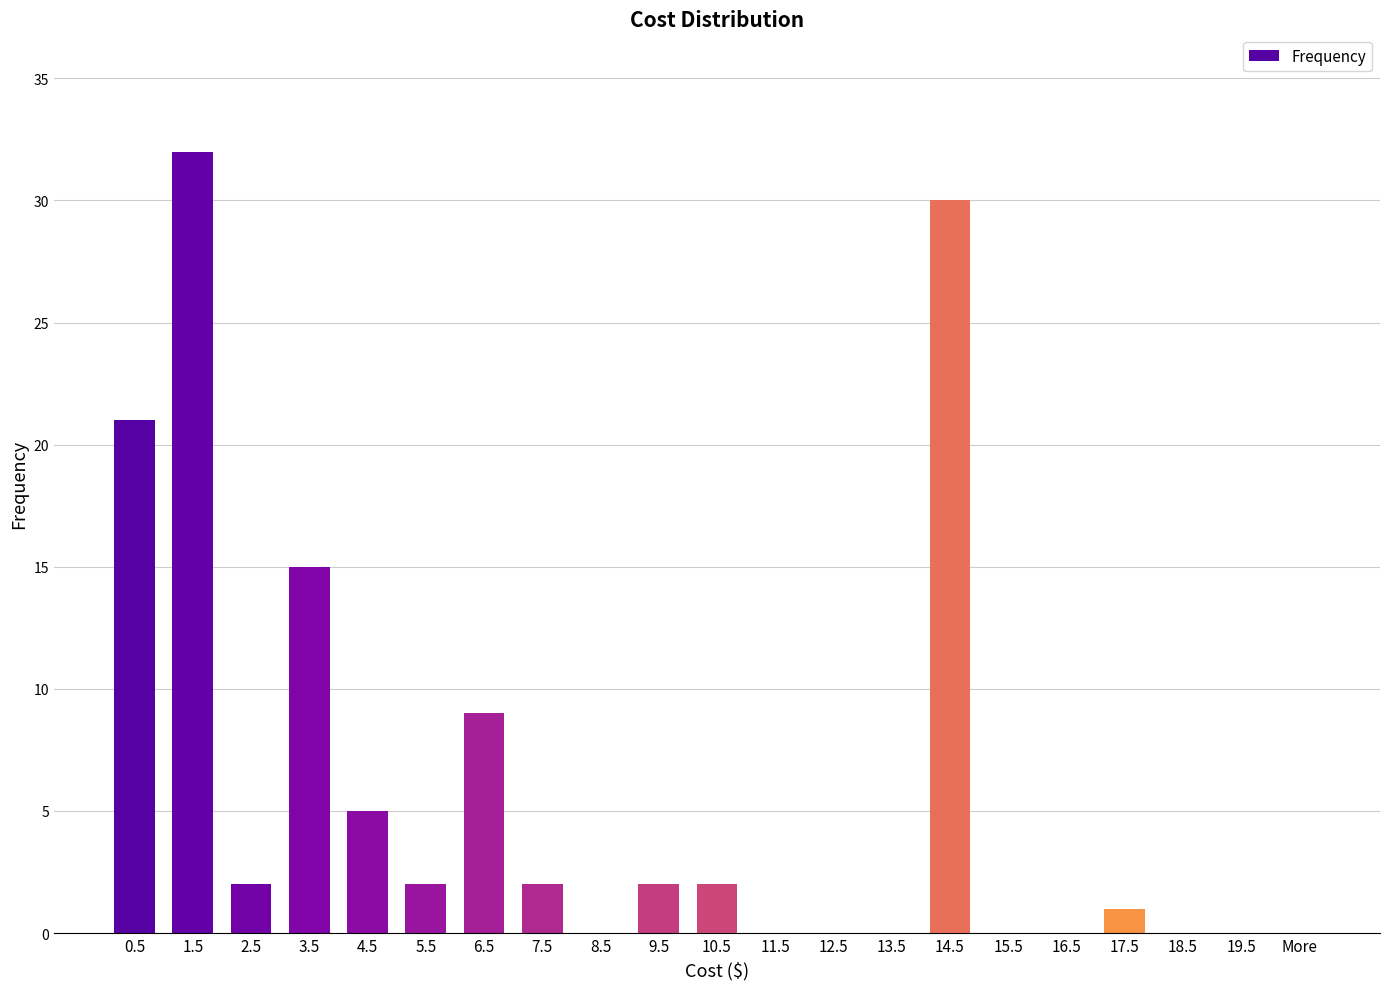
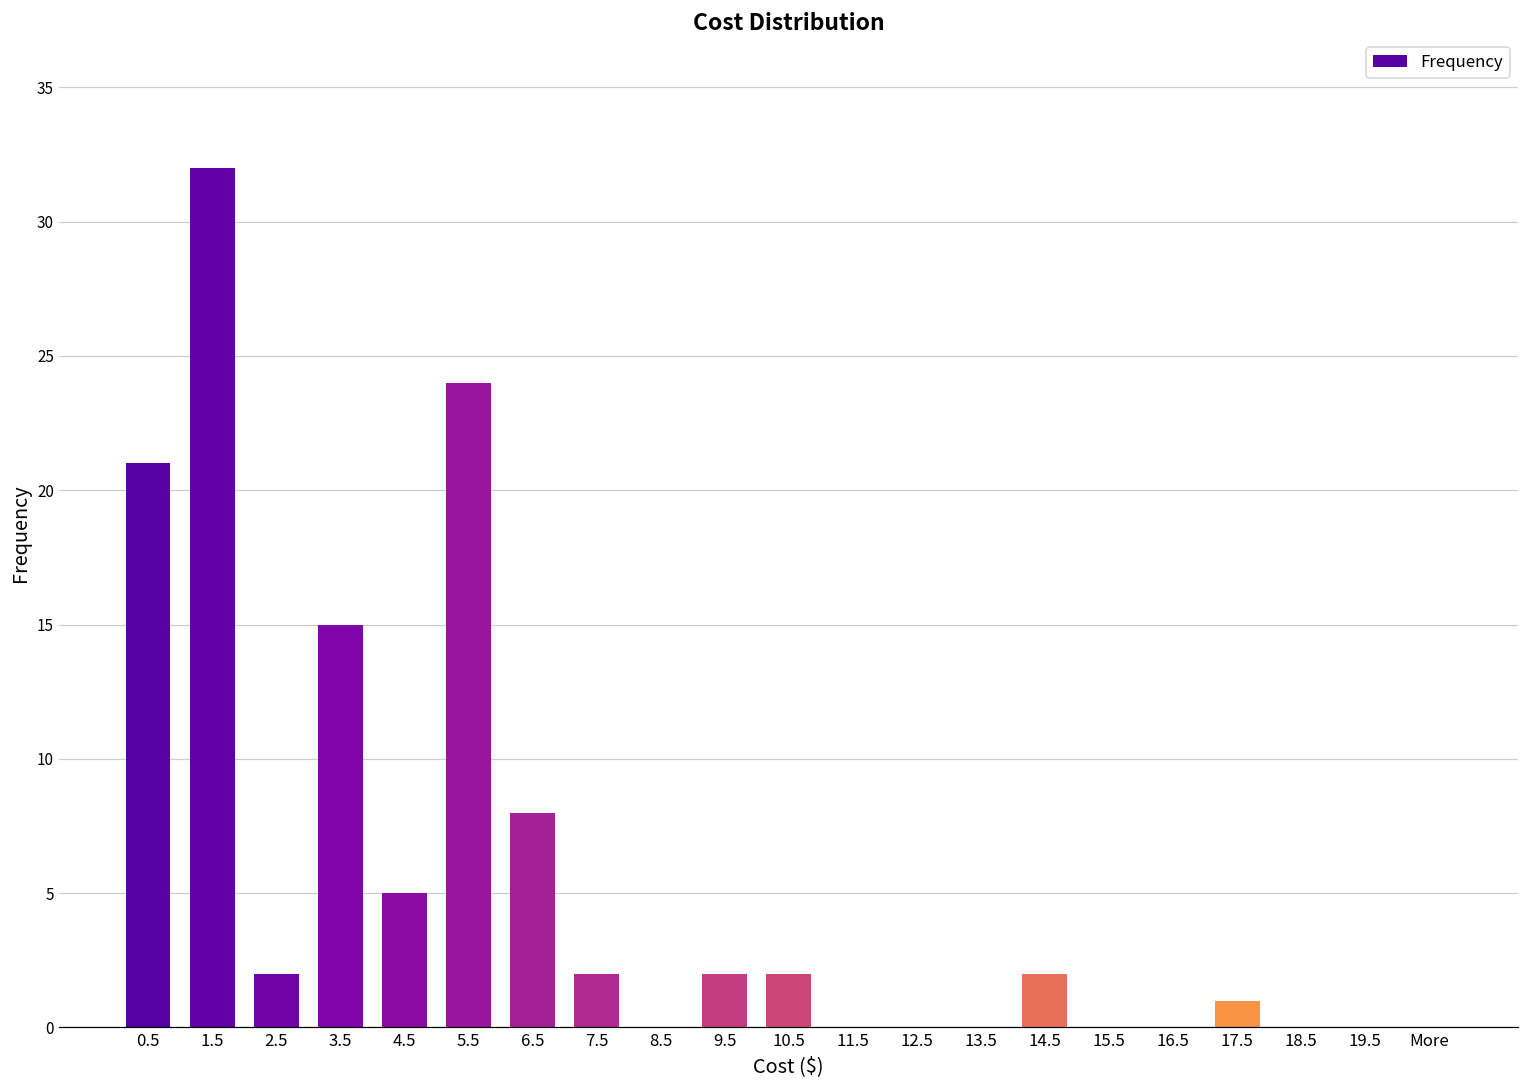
5.5: 2 -> 24
6.5: 9 -> 8
14.5: 30 -> 2
